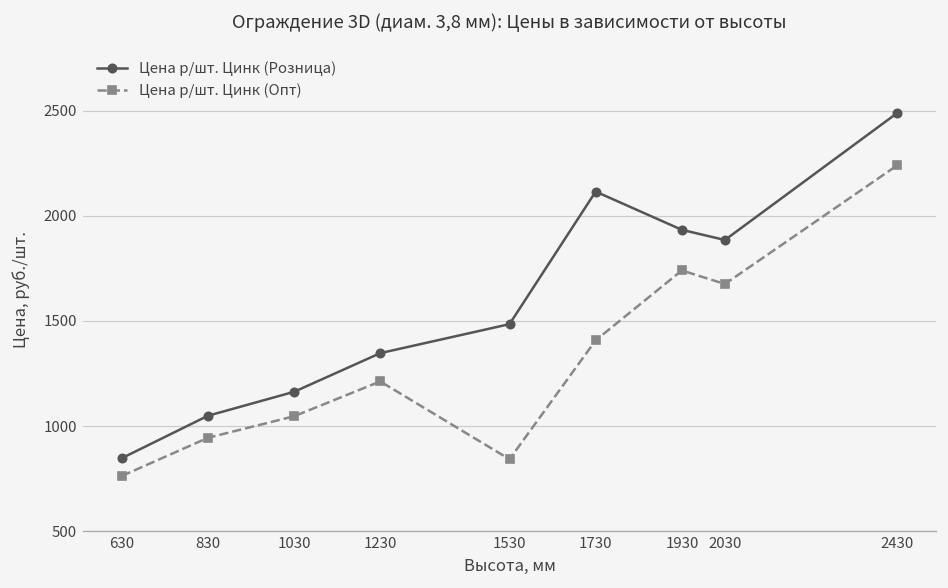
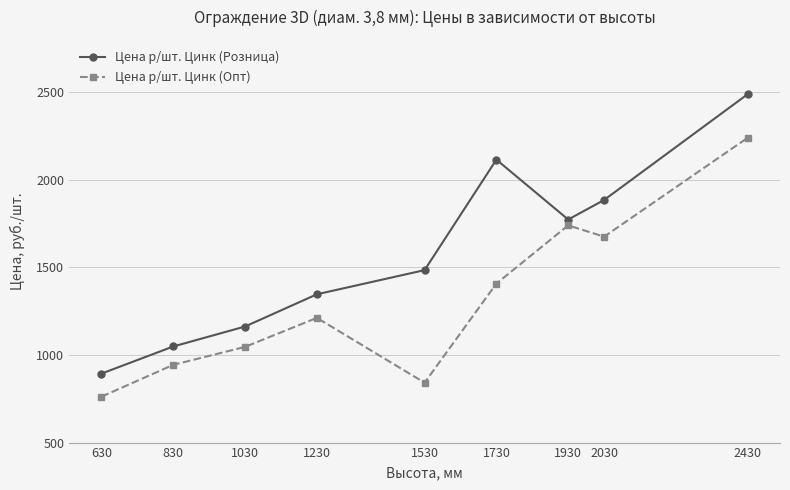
Цена р/шт. Цинк (Розница), 630: 850 -> 890
Цена р/шт. Цинк (Розница), 1930: 1930 -> 1770
